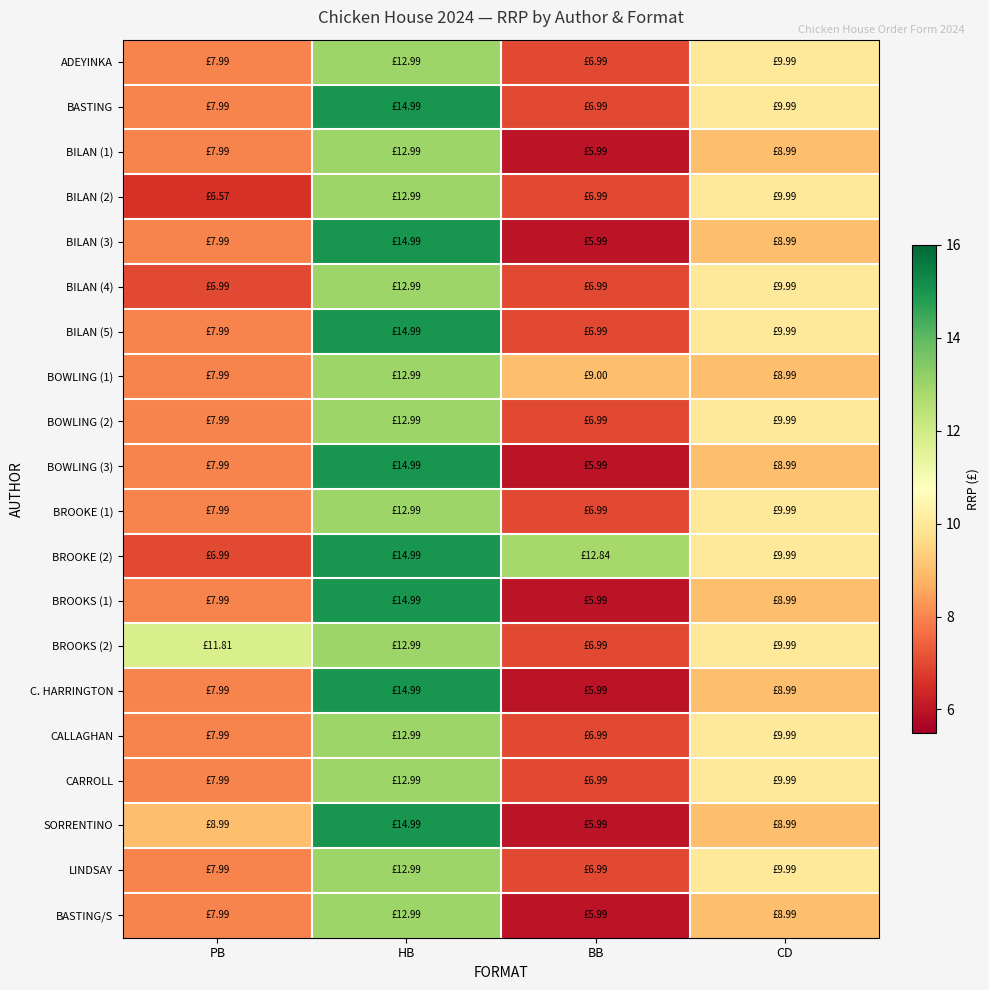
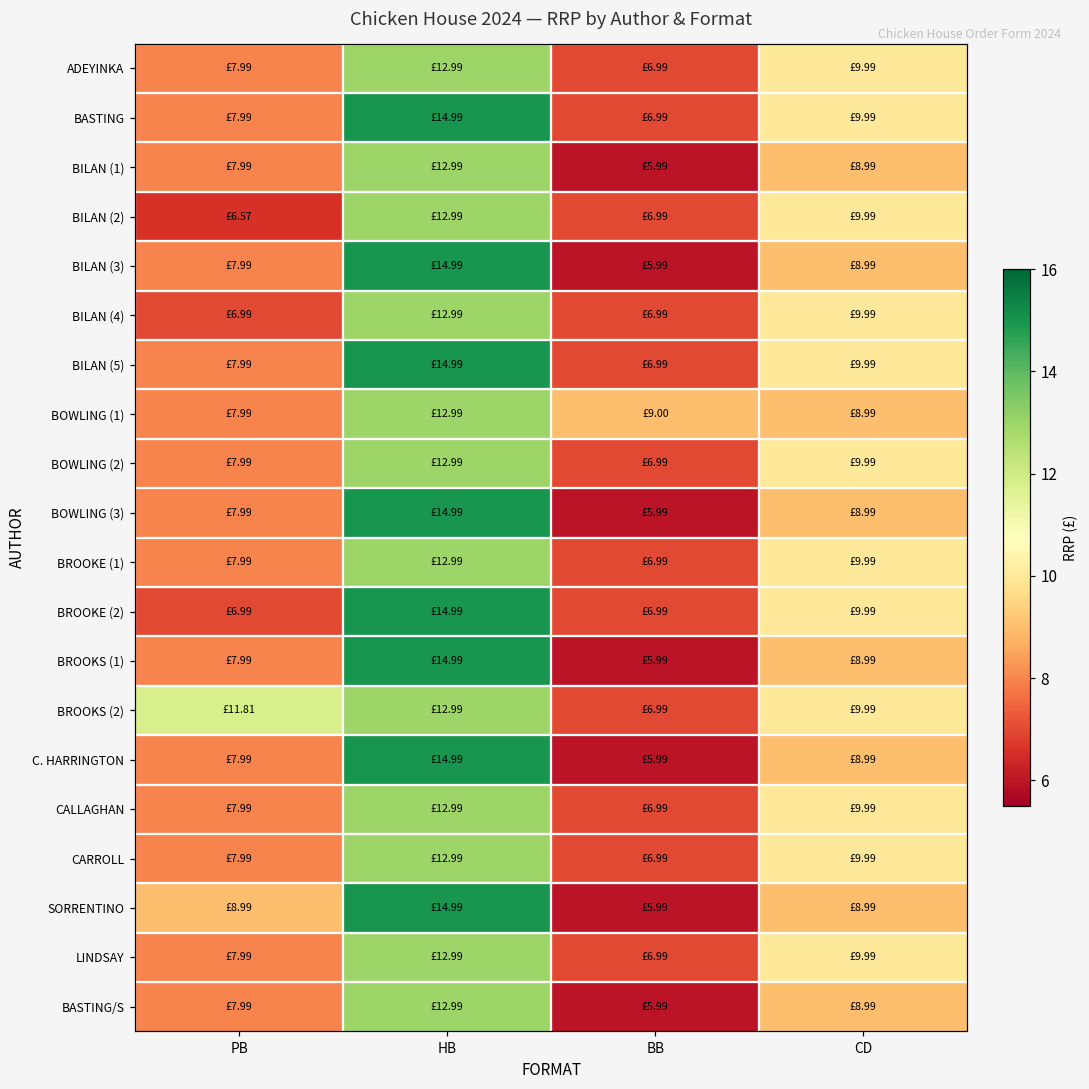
BROOKE (2), BB: £12.84 -> £6.99
